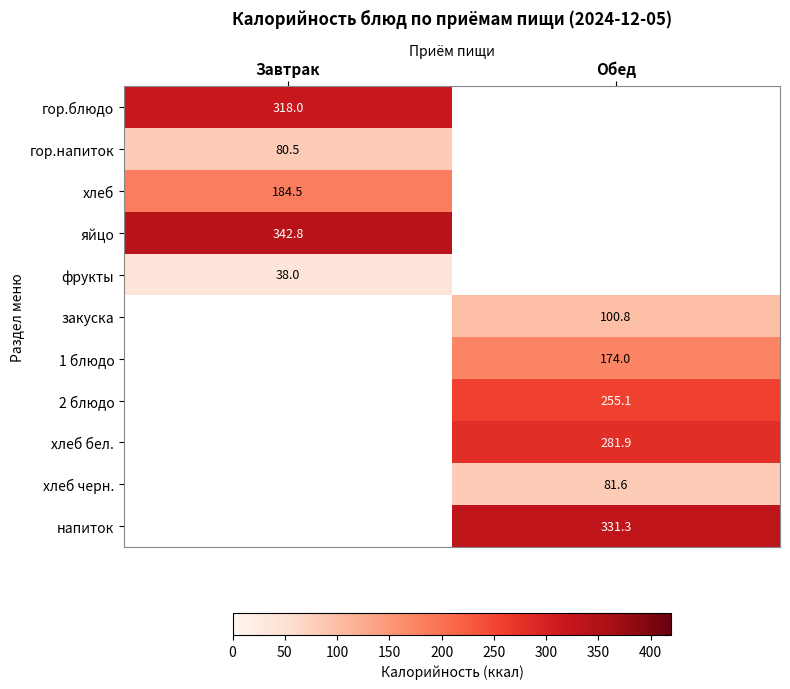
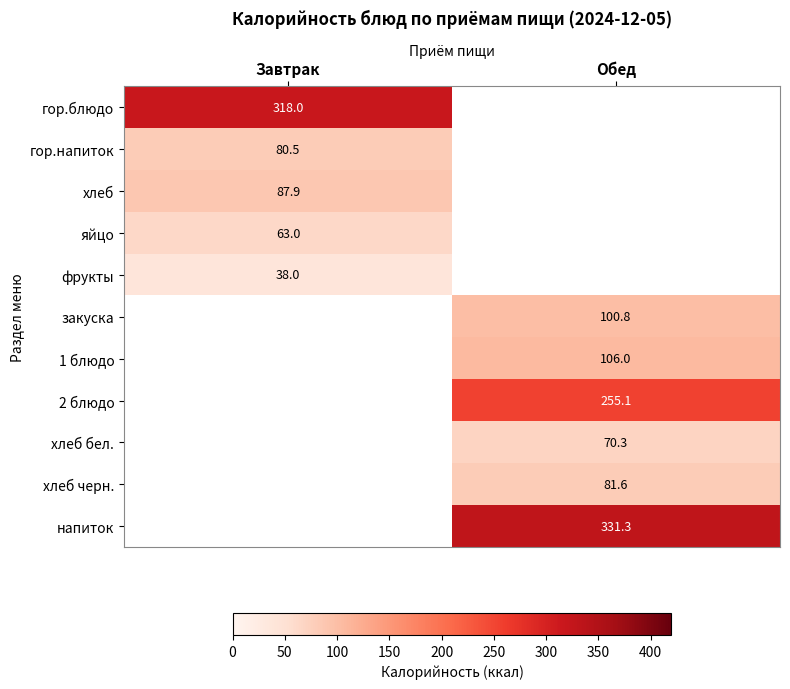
хлеб, Завтрак: 184.5 -> 87.9
яйцо, Завтрак: 342.8 -> 63.0
1 блюдо, Обед: 174.0 -> 106.0
хлеб бел., Обед: 281.9 -> 70.3
